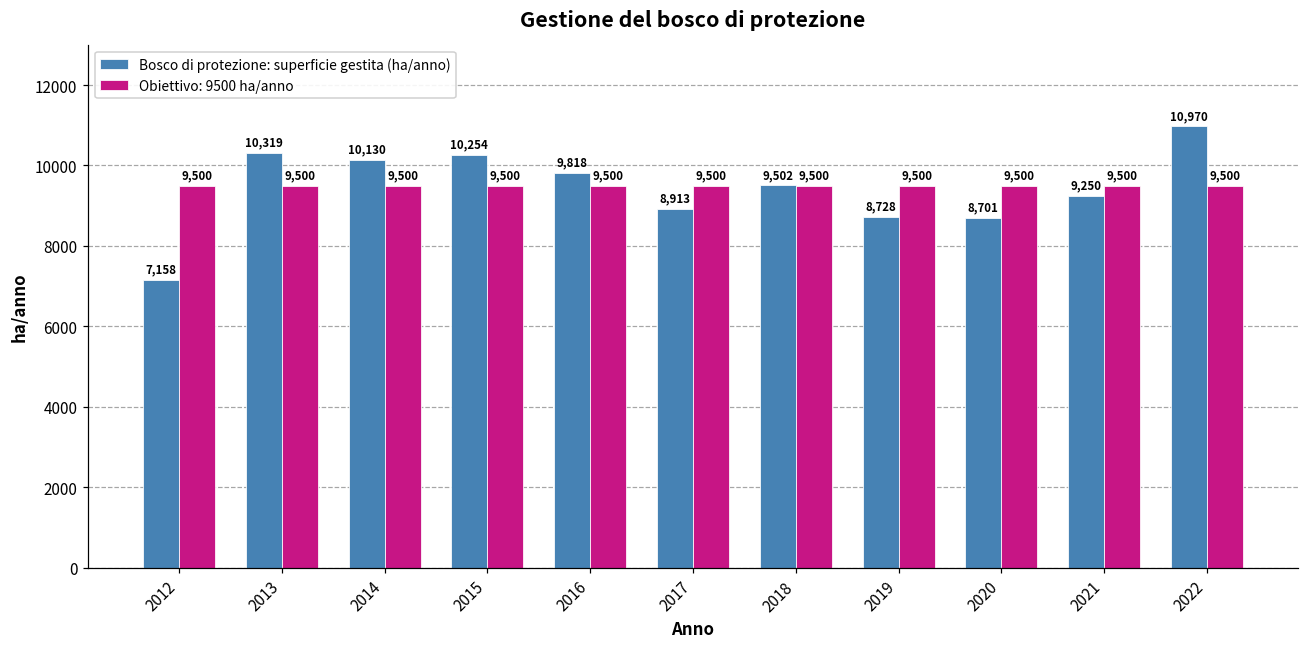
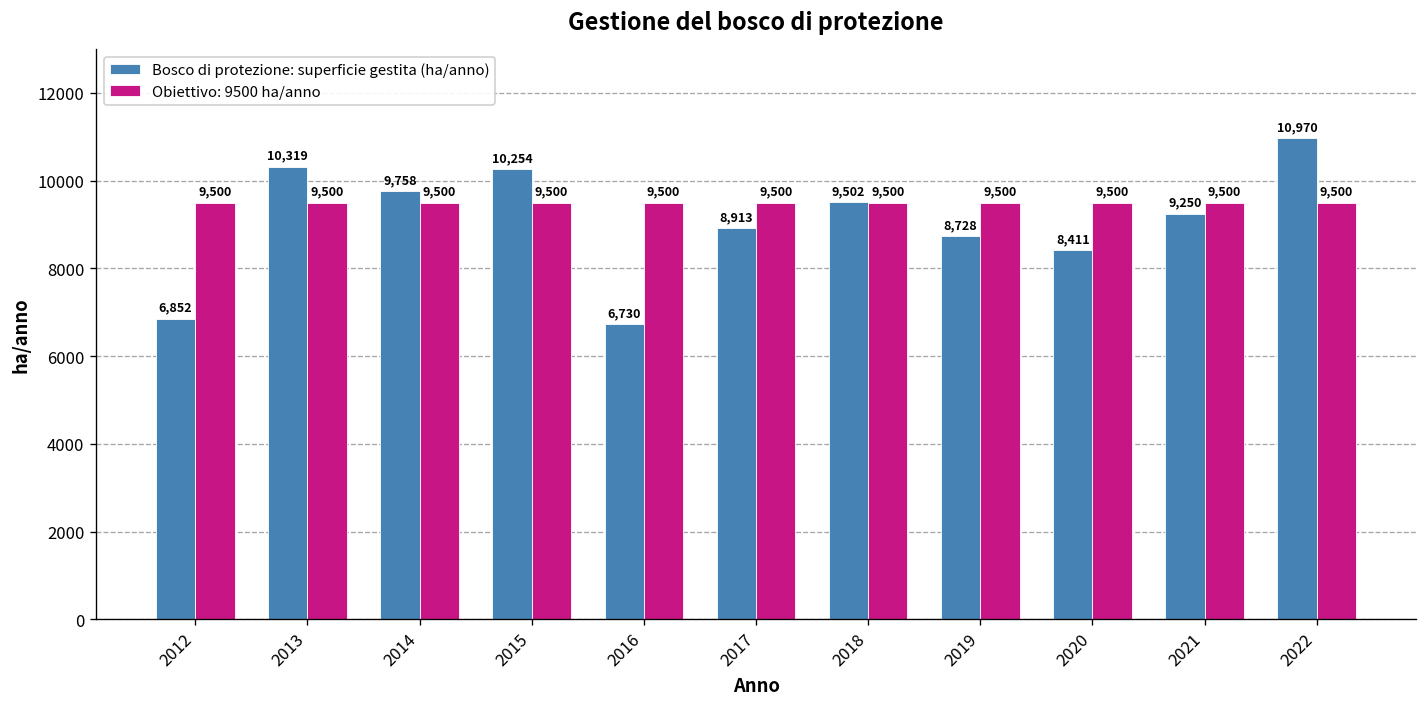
Bosco di protezione: superficie gestita (ha/anno), 2012: 7,158 -> 6,852
Bosco di protezione: superficie gestita (ha/anno), 2014: 10,130 -> 9,758
Bosco di protezione: superficie gestita (ha/anno), 2016: 9,818 -> 6,730
Bosco di protezione: superficie gestita (ha/anno), 2020: 8,701 -> 8,411
